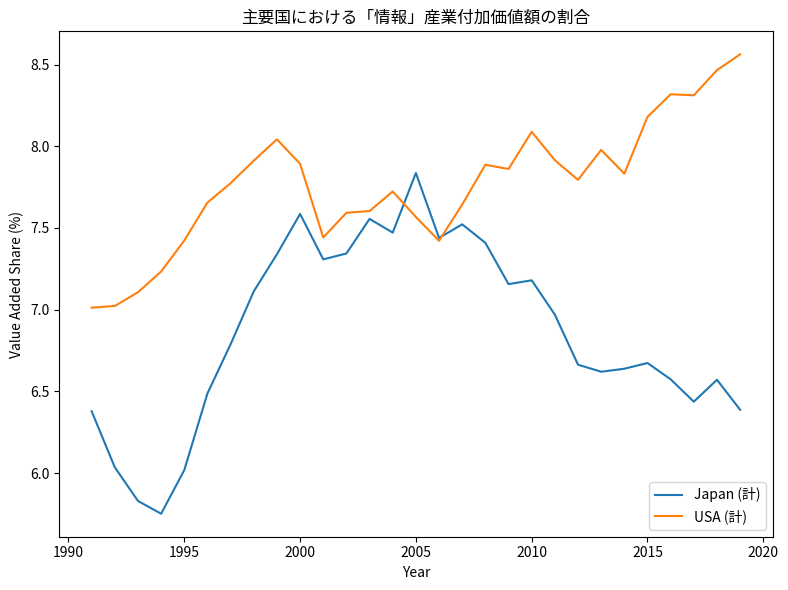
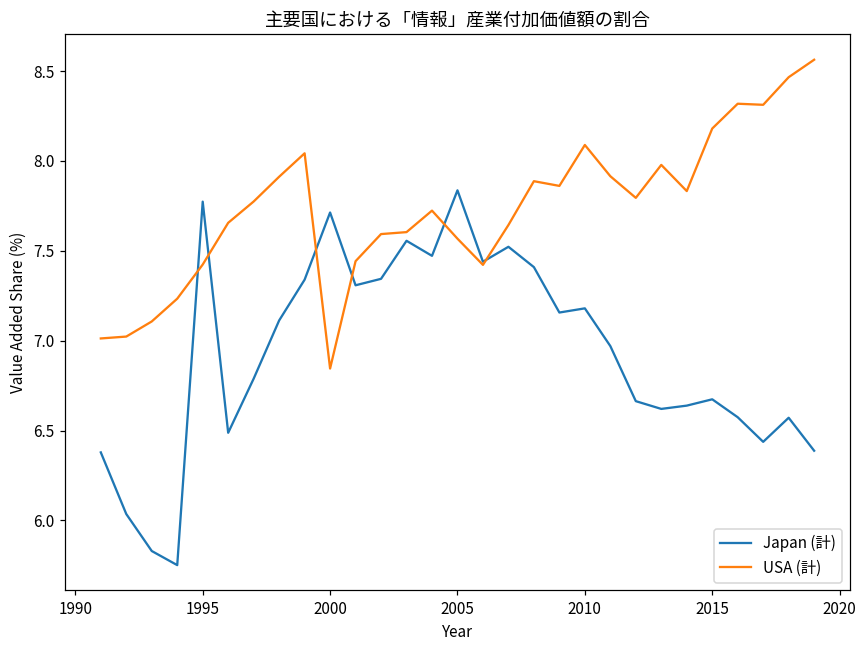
Japan (計), 1995: 6.02 -> 7.77
Japan (計), 2000: 7.59 -> 7.71
USA (計), 2000: 7.89 -> 6.84
